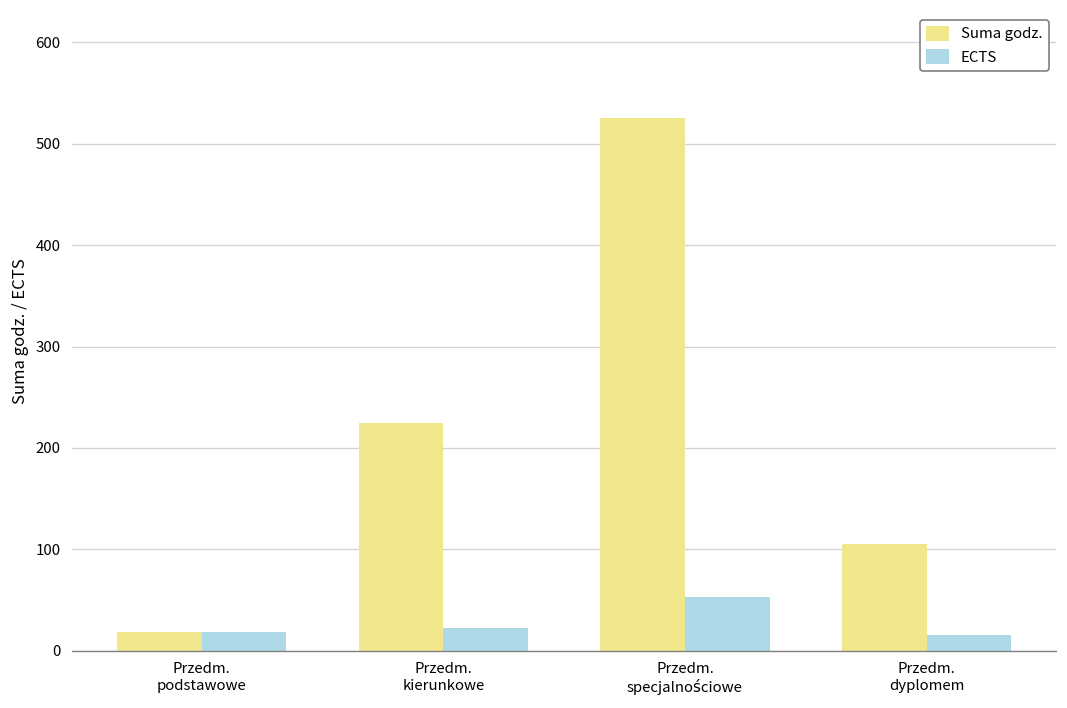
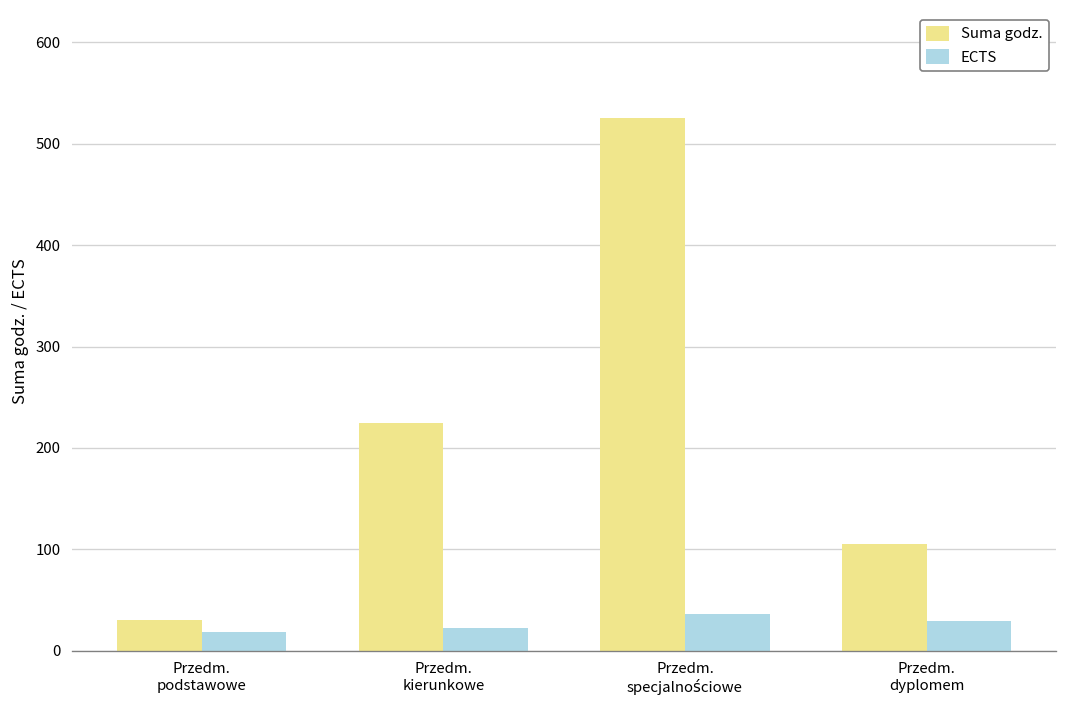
Suma godz., Przedm. podstawowe: 20 -> 30
ECTS, Przedm. specjalnościowe: 50 -> 40
ECTS, Przedm. dyplomem: 20 -> 30
